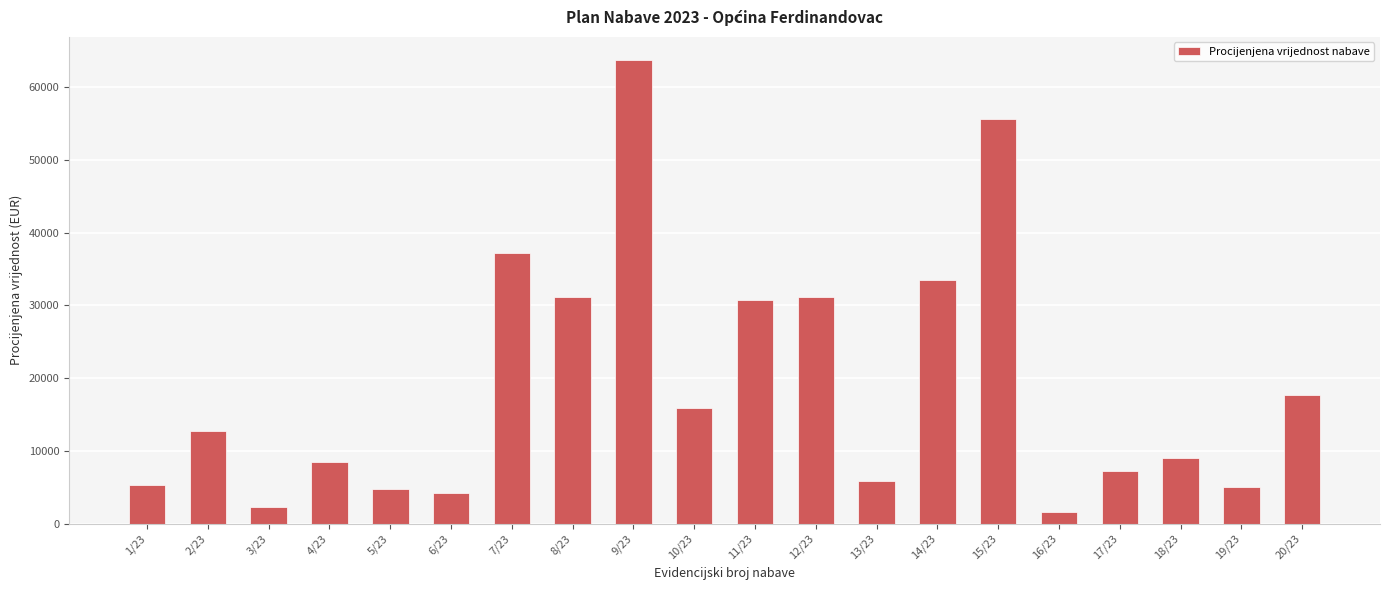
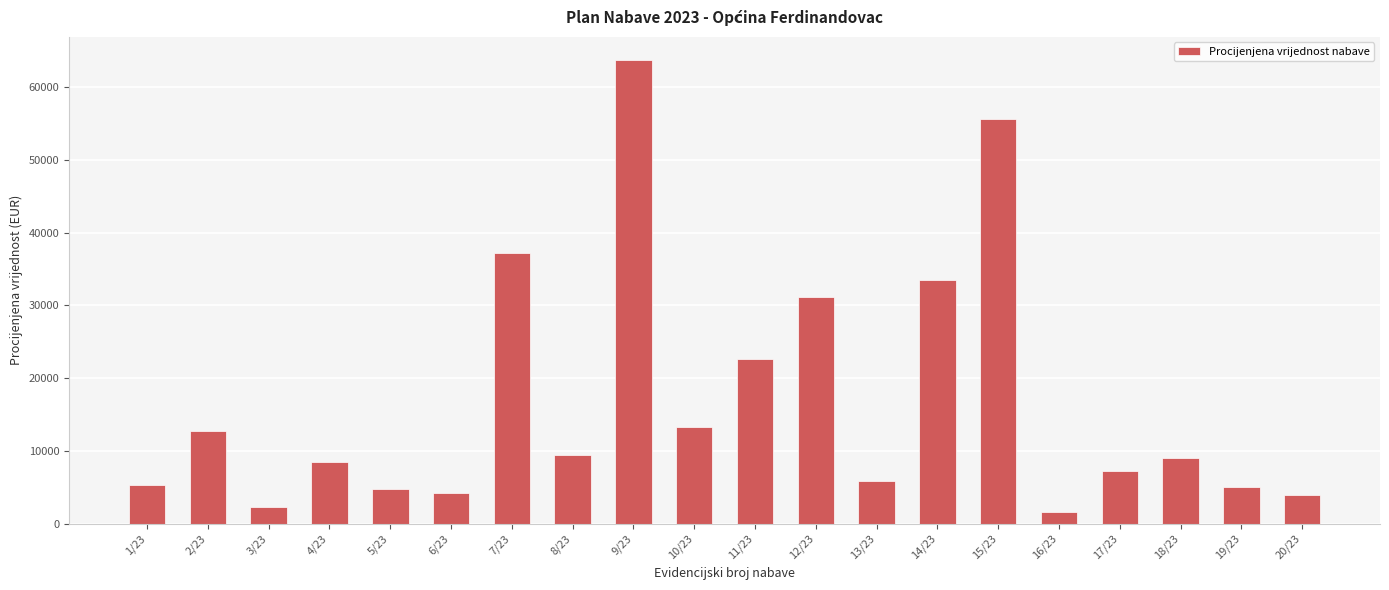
8/23: 31000 -> 9000
10/23: 16000 -> 13000
11/23: 31000 -> 23000
20/23: 18000 -> 4000
